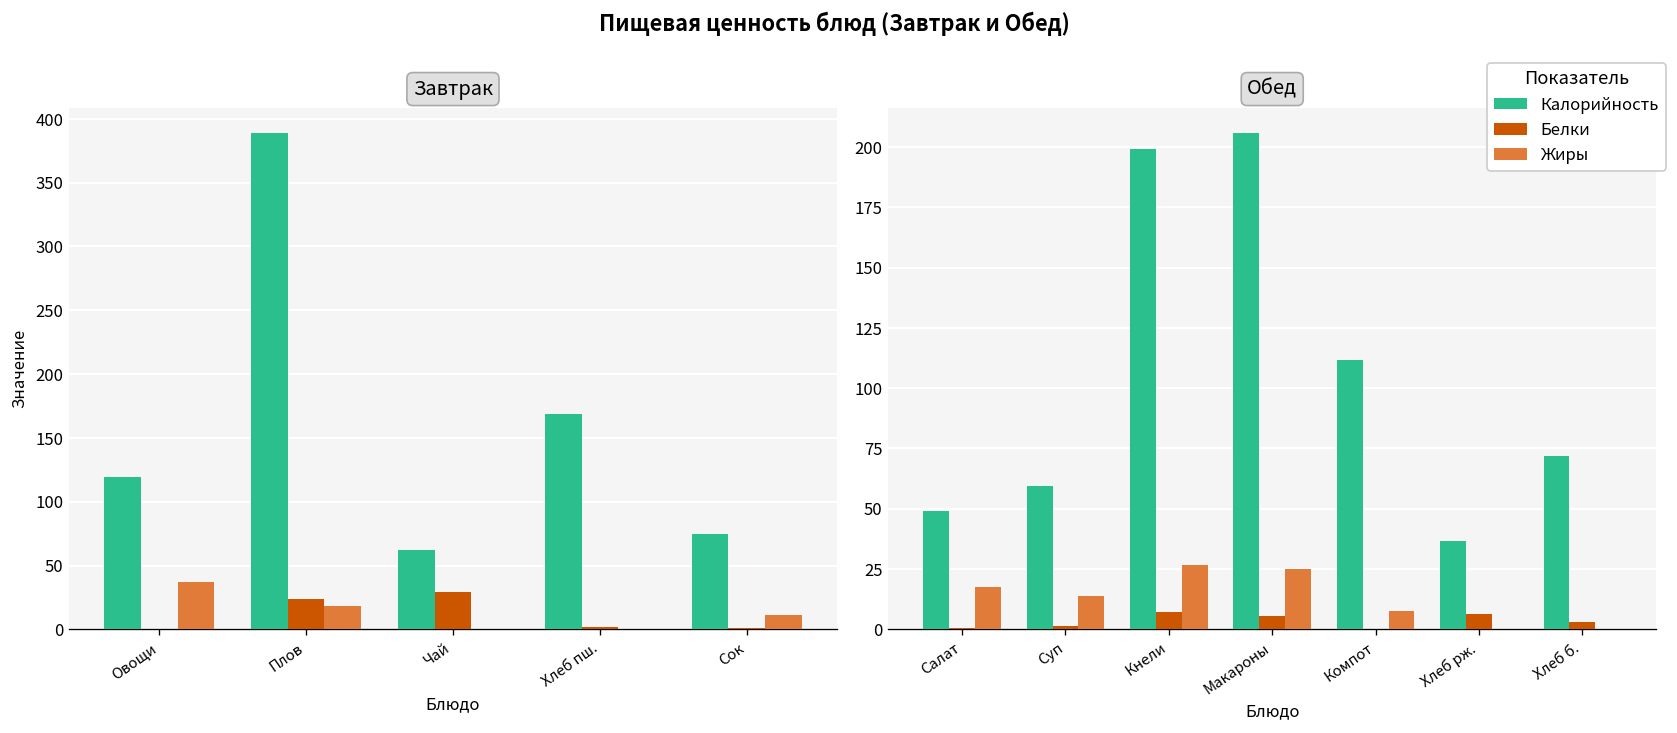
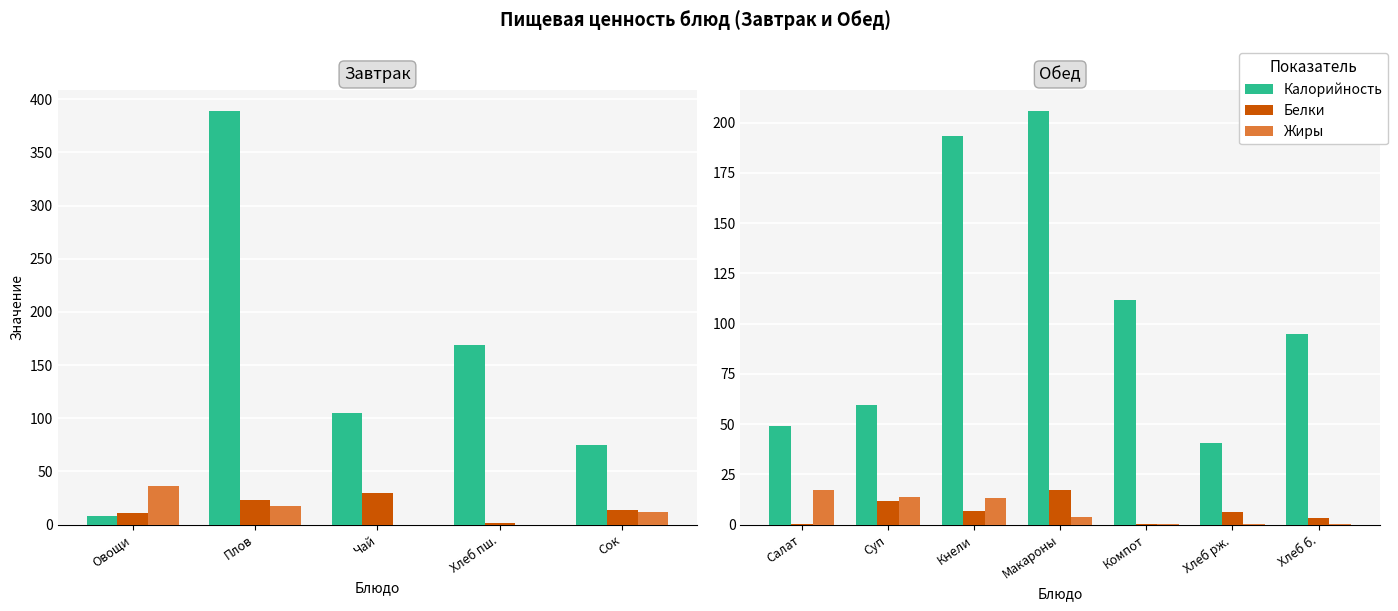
Завтрак, Калорийность, Овощи: 120 -> 8
Завтрак, Белки, Овощи: 1 -> 11
Завтрак, Калорийность, Чай: 62 -> 105
Завтрак, Белки, Сок: 1 -> 14
Обед, Белки, Суп: 1 -> 12
Обед, Калорийность, Кнели: 199 -> 194
Обед, Жиры, Кнели: 27 -> 13
Обед, Белки, Макароны: 6 -> 17
Обед, Жиры, Макароны: 25 -> 4
Обед, Жиры, Компот: 8 -> 0
Обед, Калорийность, Хлеб рж.: 37 -> 41
Обед, Калорийность, Хлеб б.: 72 -> 95
